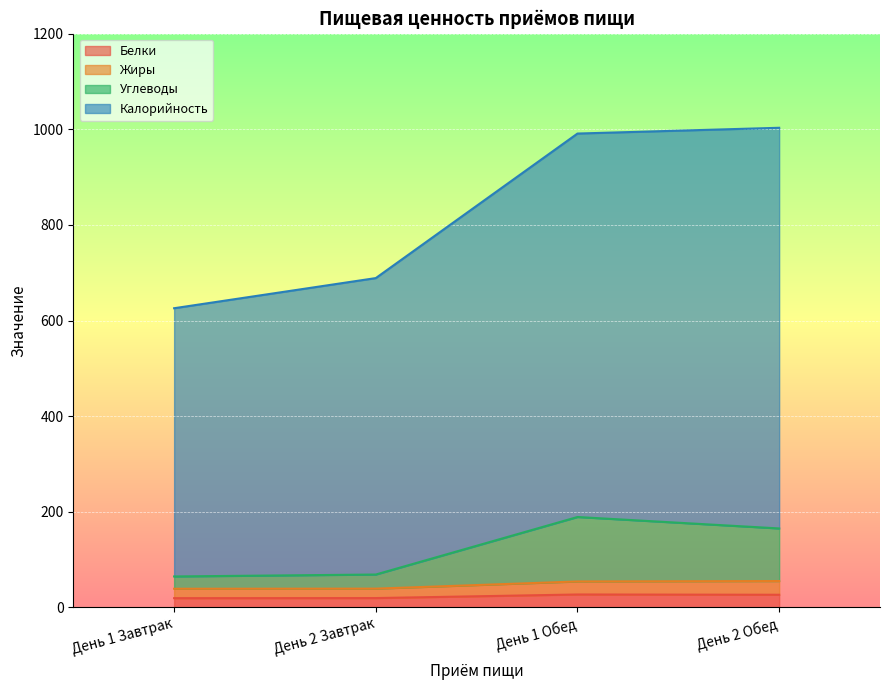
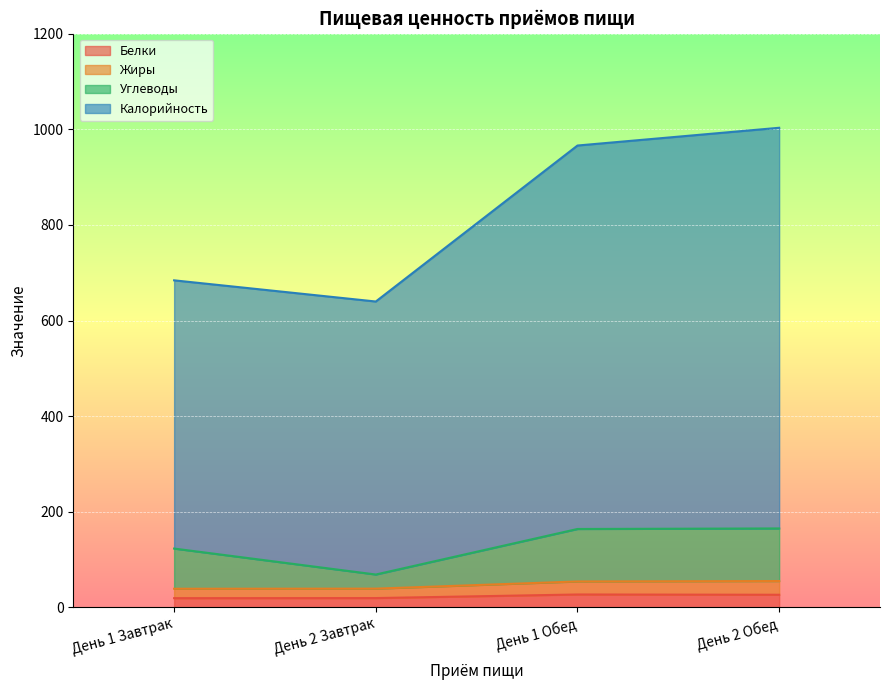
Углеводы, День 1 Завтрак: 30 -> 80
Калорийность, День 2 Завтрак: 620 -> 570
Углеводы, День 1 Обед: 130 -> 110
